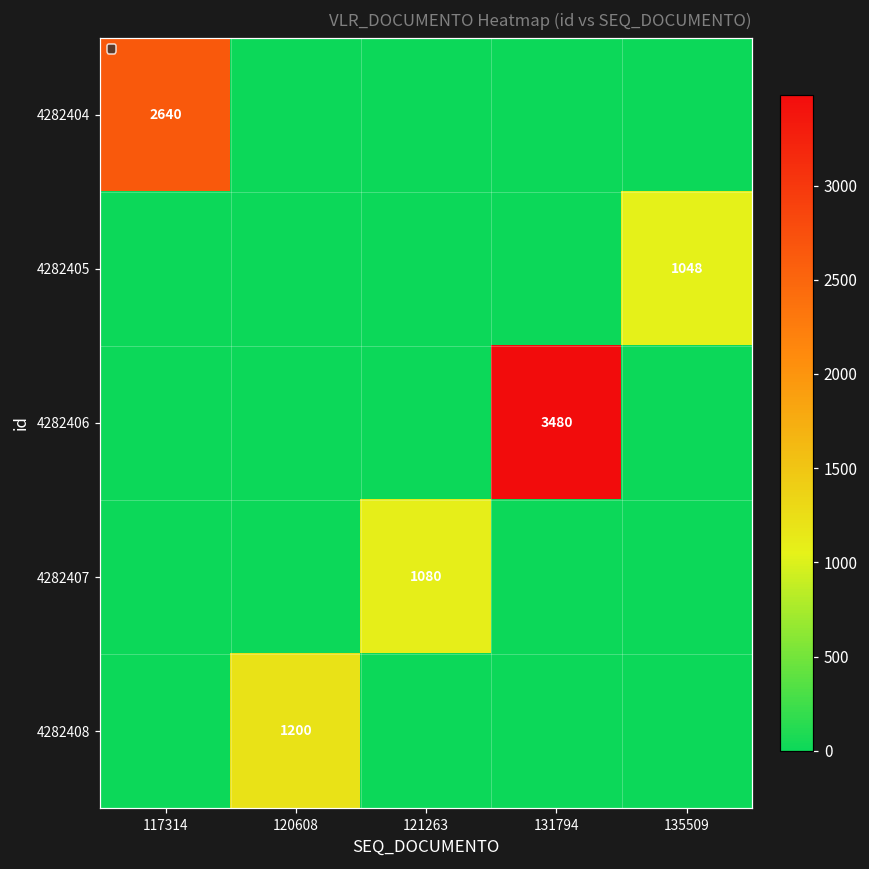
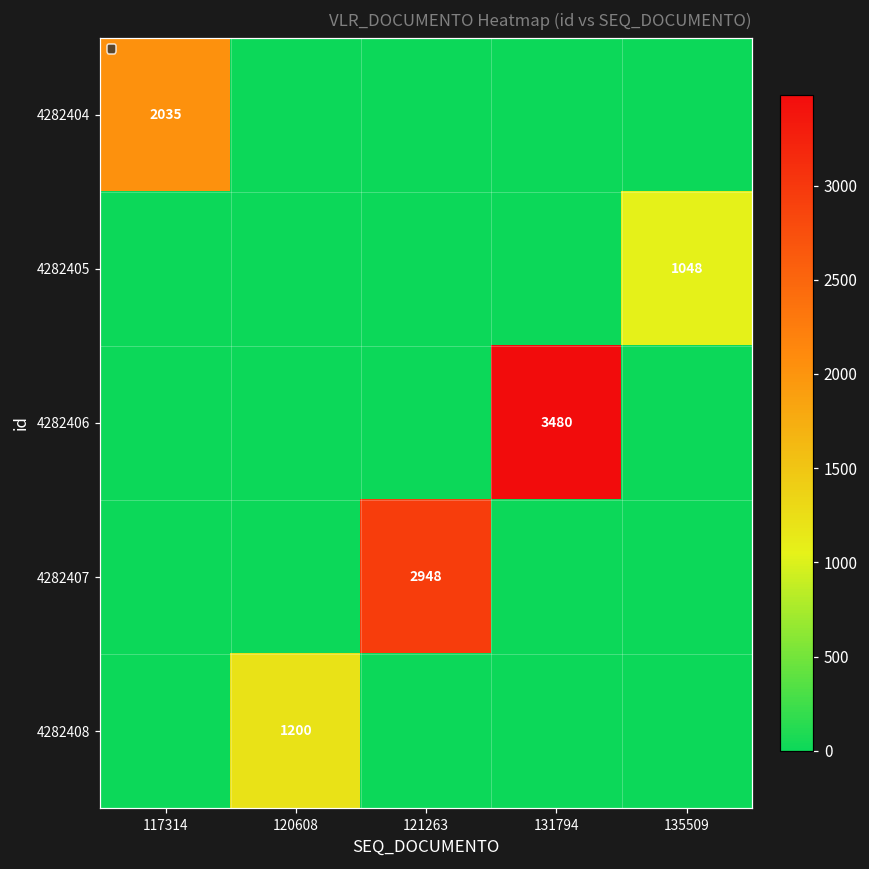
4282404, 117314: 2640 -> 2035
4282407, 121263: 1080 -> 2948
